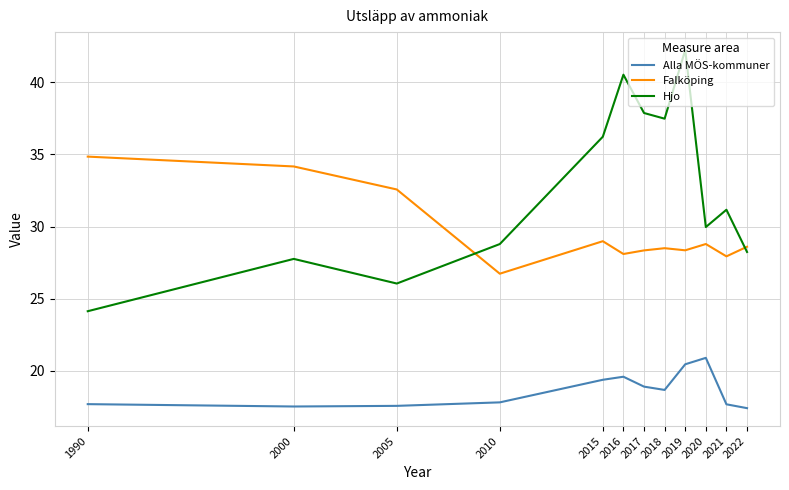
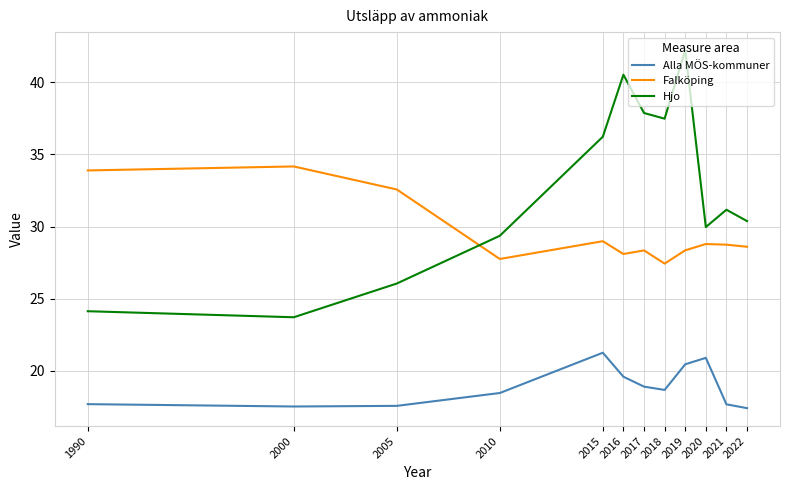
Falköping, 1990: 34.8 -> 33.9
Hjo, 2000: 27.8 -> 23.7
Alla MÖS-kommuner, 2010: 17.8 -> 18.5
Falköping, 2010: 26.7 -> 27.8
Hjo, 2010: 28.8 -> 29.4
Alla MÖS-kommuner, 2015: 19.4 -> 21.3
Falköping, 2018: 28.5 -> 27.4
Falköping, 2021: 27.9 -> 28.7
Hjo, 2022: 28.2 -> 30.4
